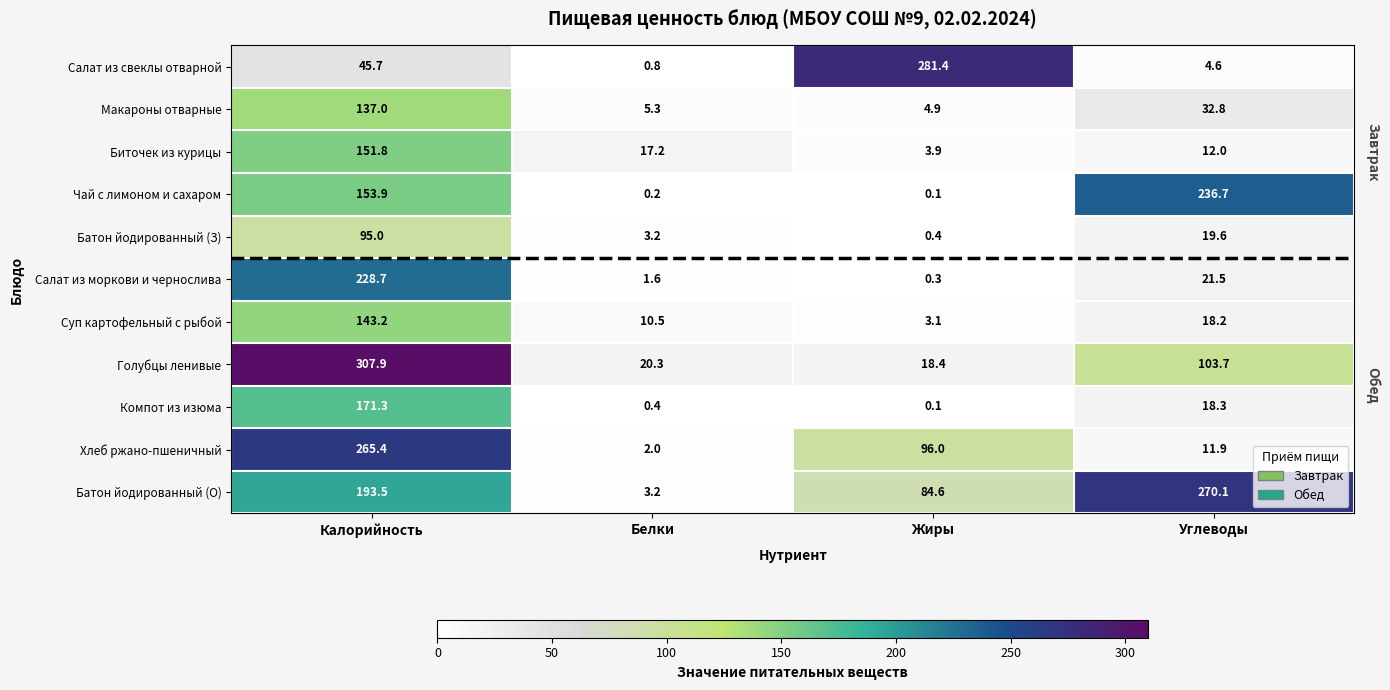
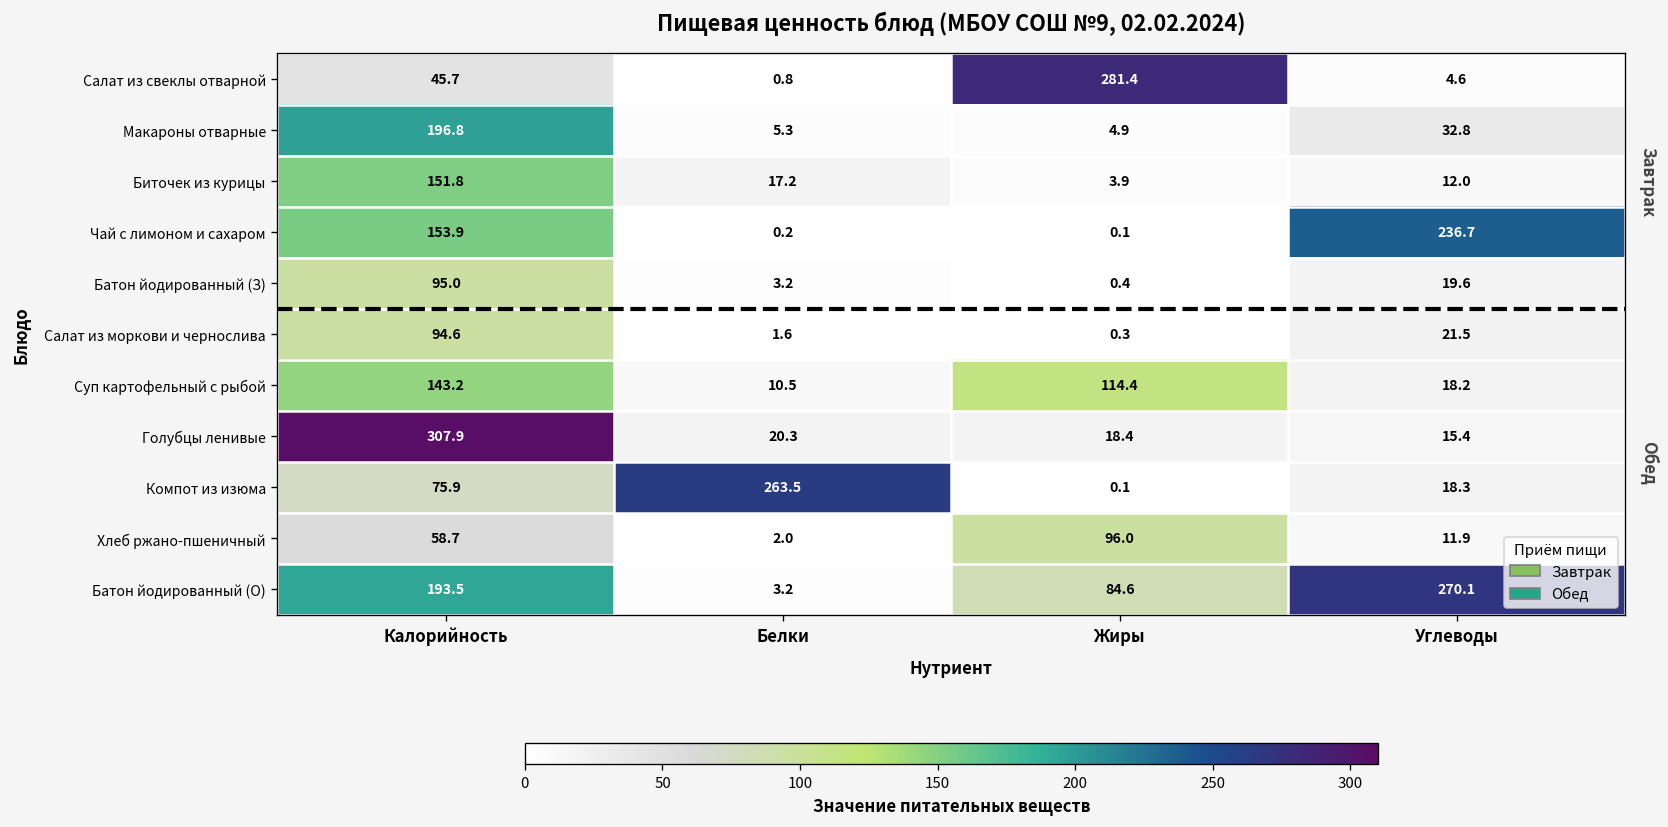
Макароны отварные, Калорийность: 137.0 -> 196.8
Салат из моркови и чернослива, Калорийность: 228.7 -> 94.6
Суп картофельный с рыбой, Жиры: 3.1 -> 114.4
Голубцы ленивые, Углеводы: 103.7 -> 15.4
Компот из изюма, Калорийность: 171.3 -> 75.9
Компот из изюма, Белки: 0.4 -> 263.5
Хлеб ржано-пшеничный, Калорийность: 265.4 -> 58.7
